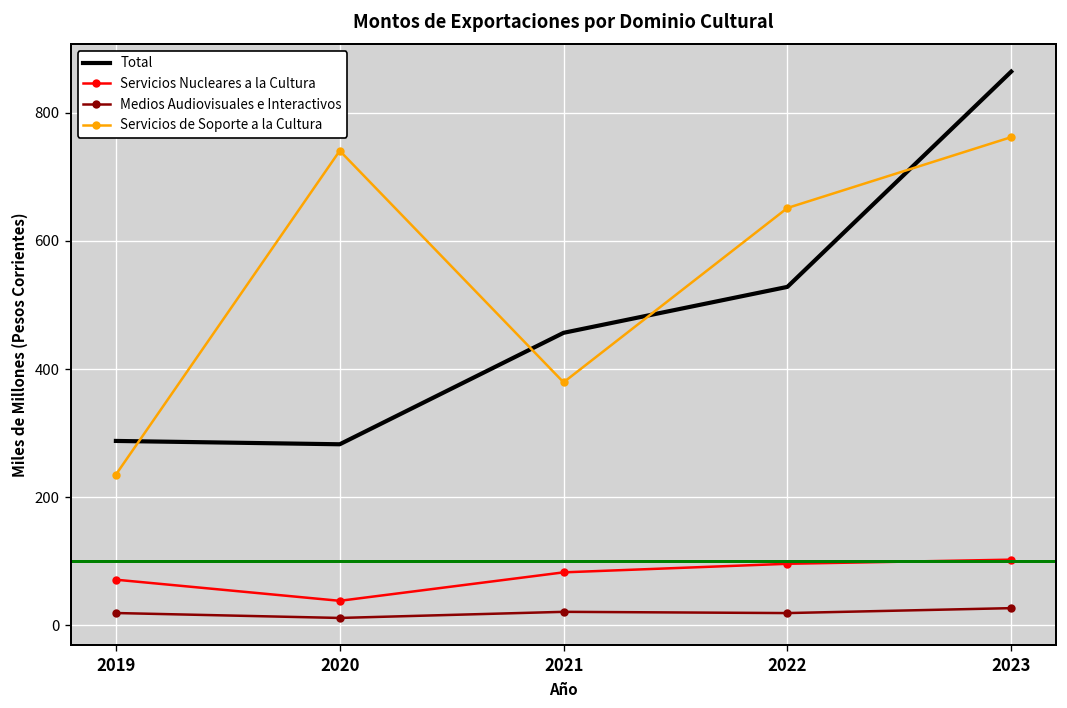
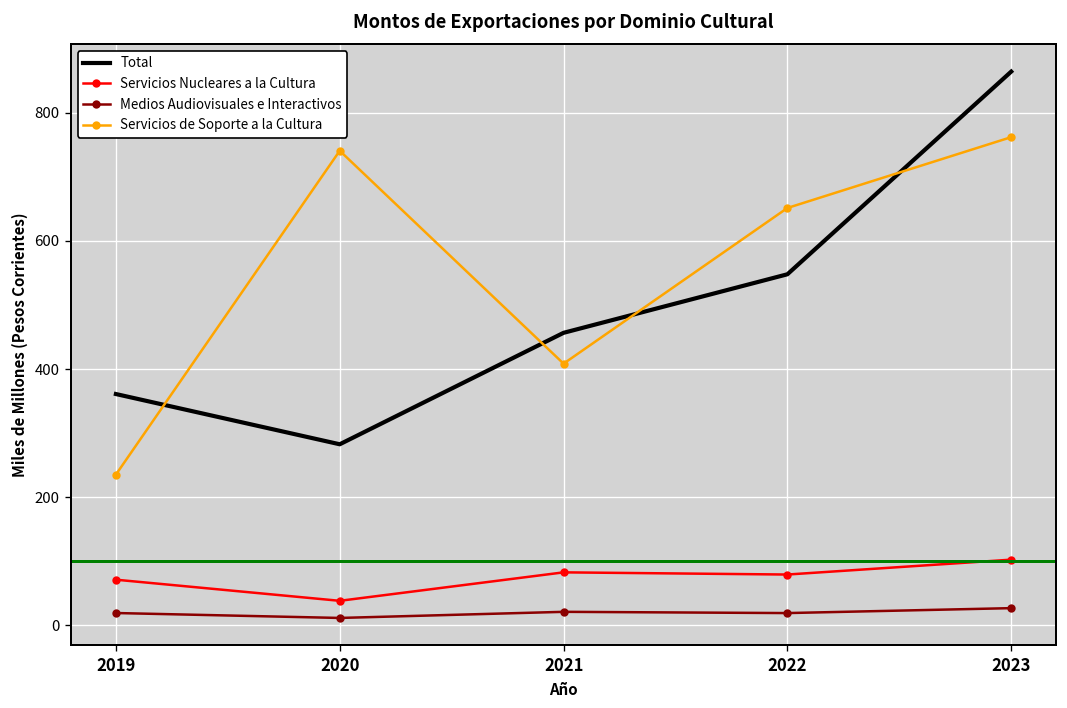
Total, 2019: 290 -> 360
Servicios de Soporte a la Cultura, 2021: 380 -> 410
Total, 2022: 530 -> 550
Servicios Nucleares a la Cultura, 2022: 100 -> 80
